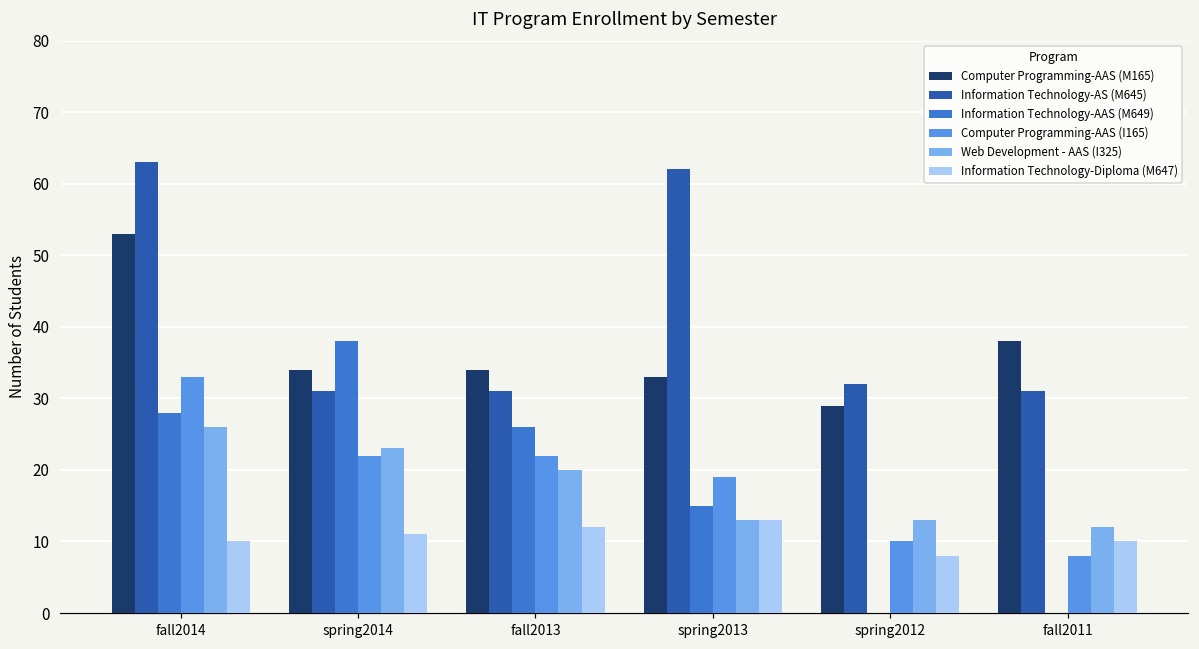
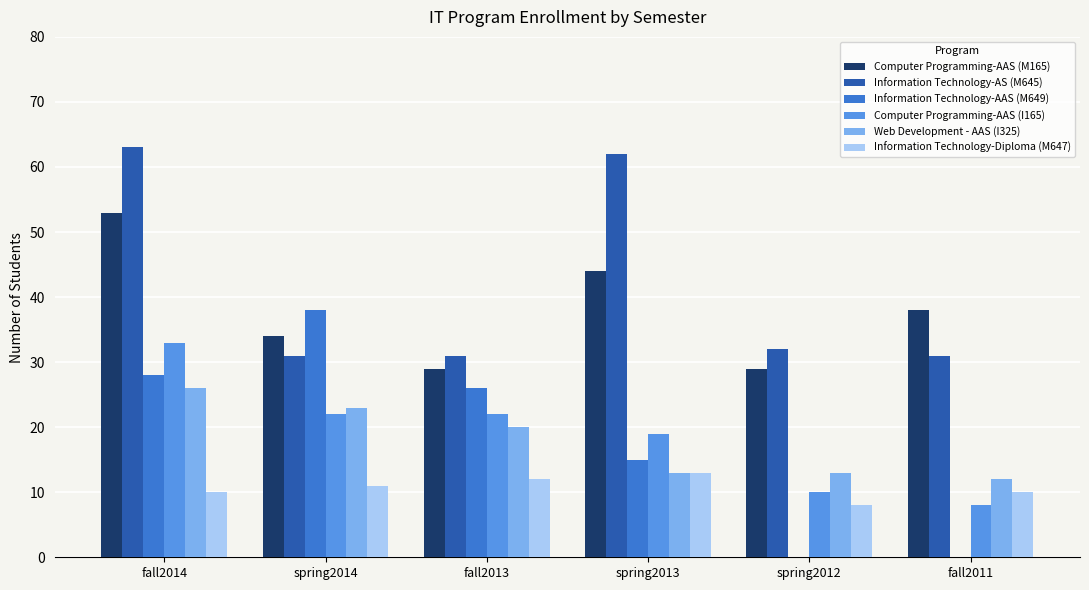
Computer Programming-AAS (M165), fall2013: 34 -> 29
Computer Programming-AAS (M165), spring2013: 33 -> 44
